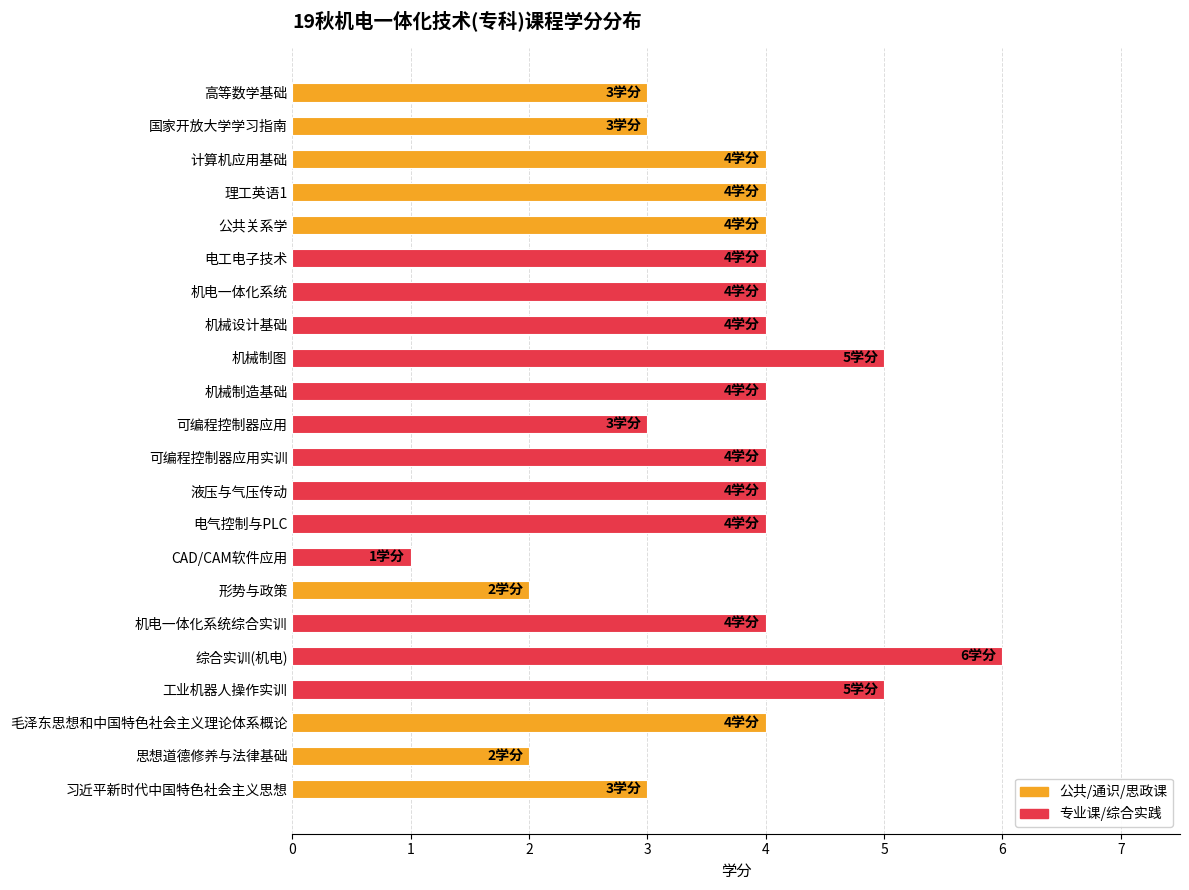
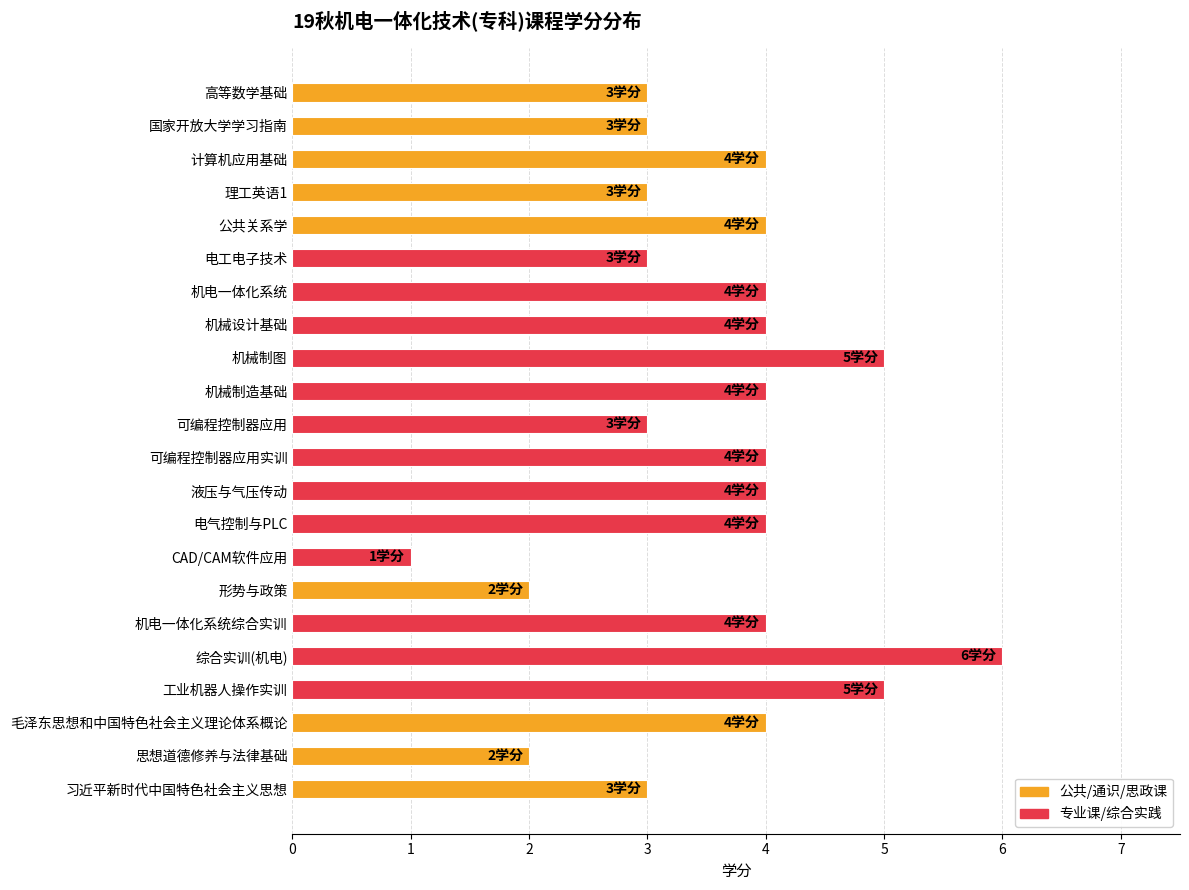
理工英语1: 4 -> 3
电工电子技术: 4 -> 3
